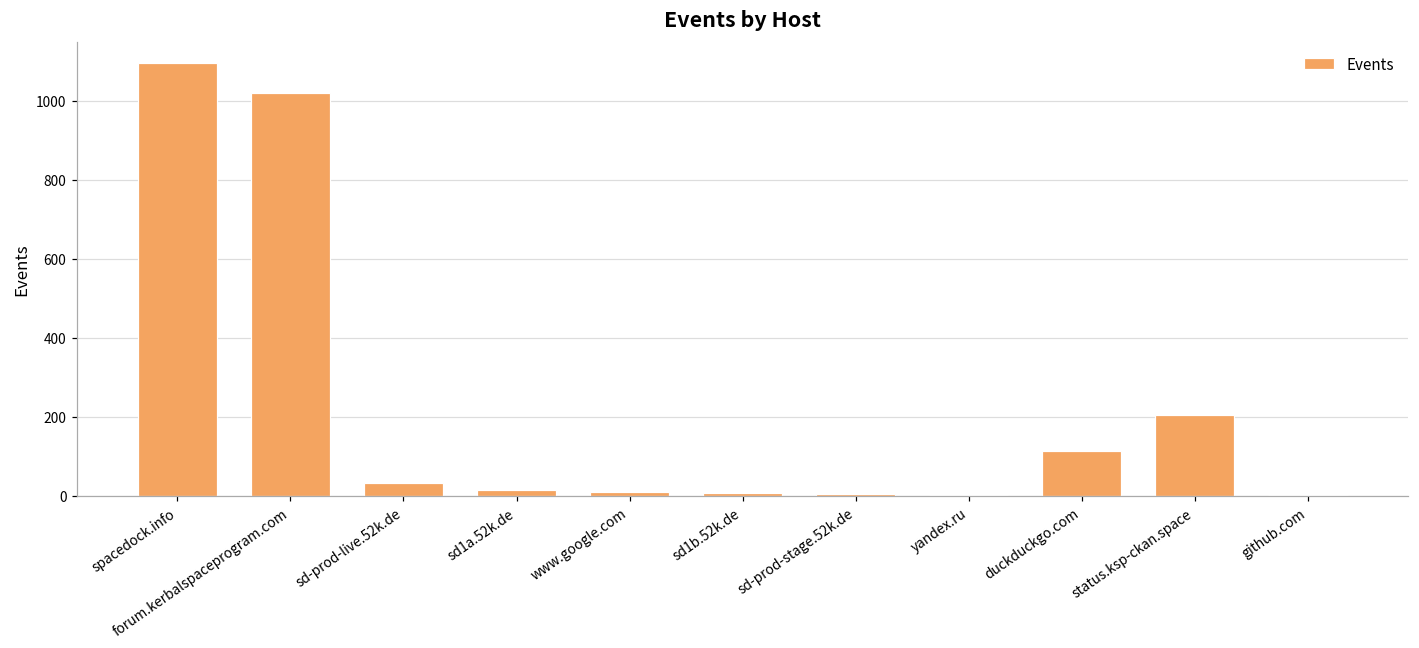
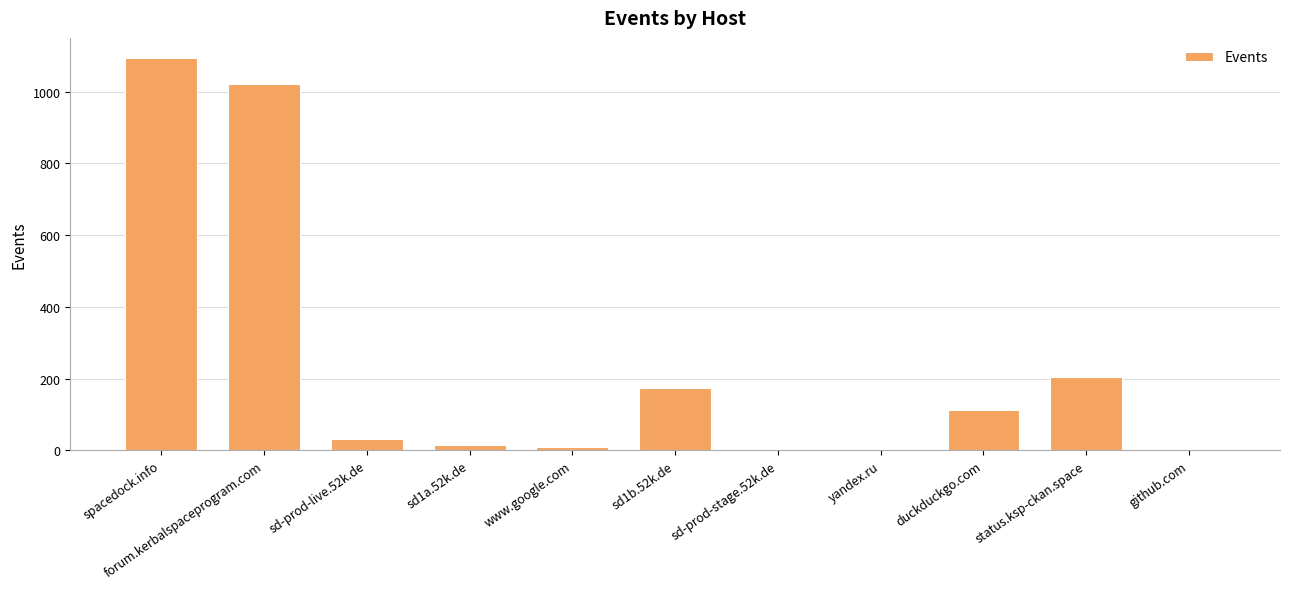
sd1b.52k.de: 10 -> 170
